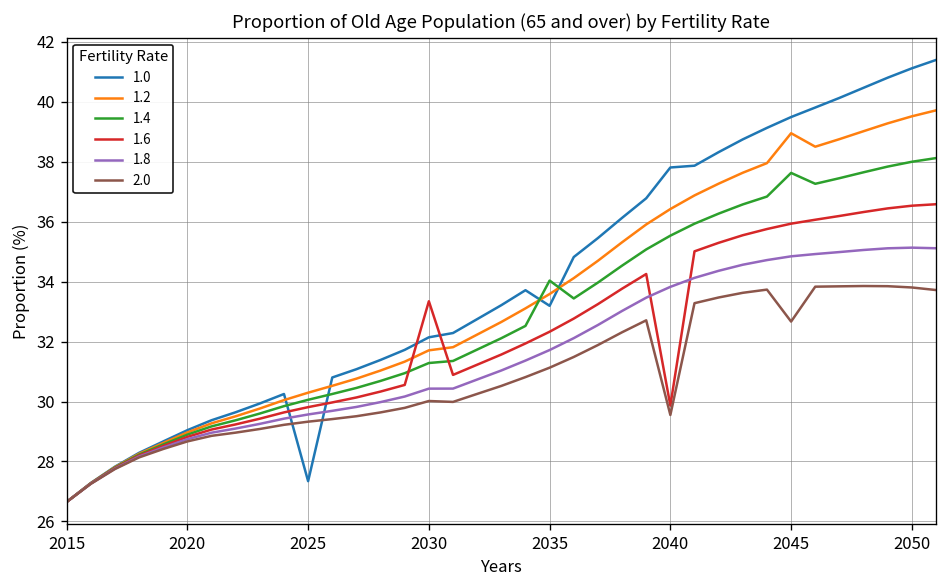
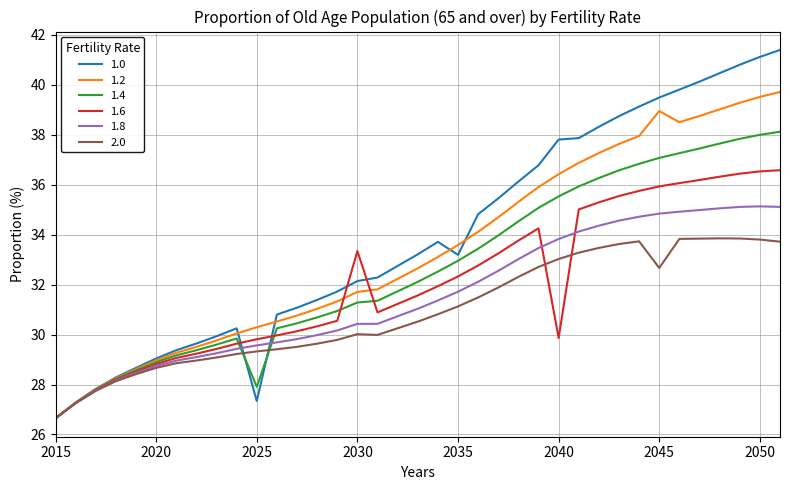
1.4, 2025: 30.1 -> 27.9
1.4, 2035: 34.0 -> 33.0
2.0, 2040: 29.6 -> 33.0
1.4, 2045: 37.6 -> 37.1
